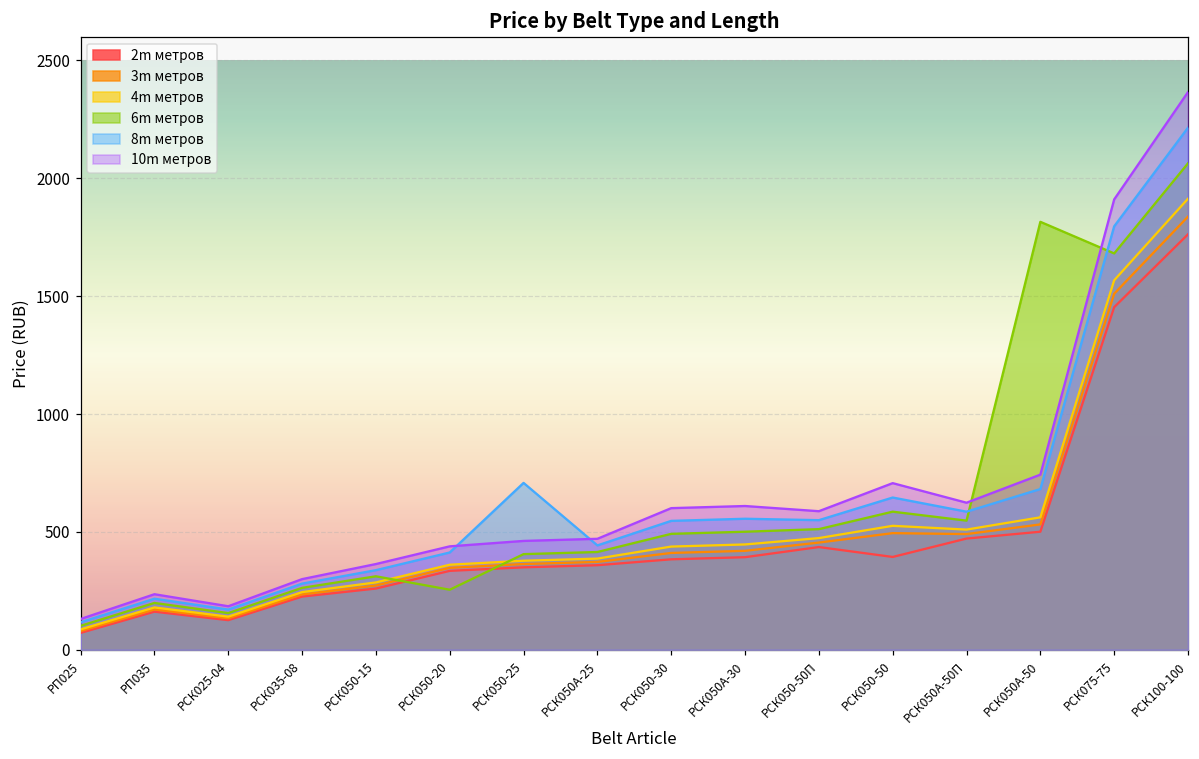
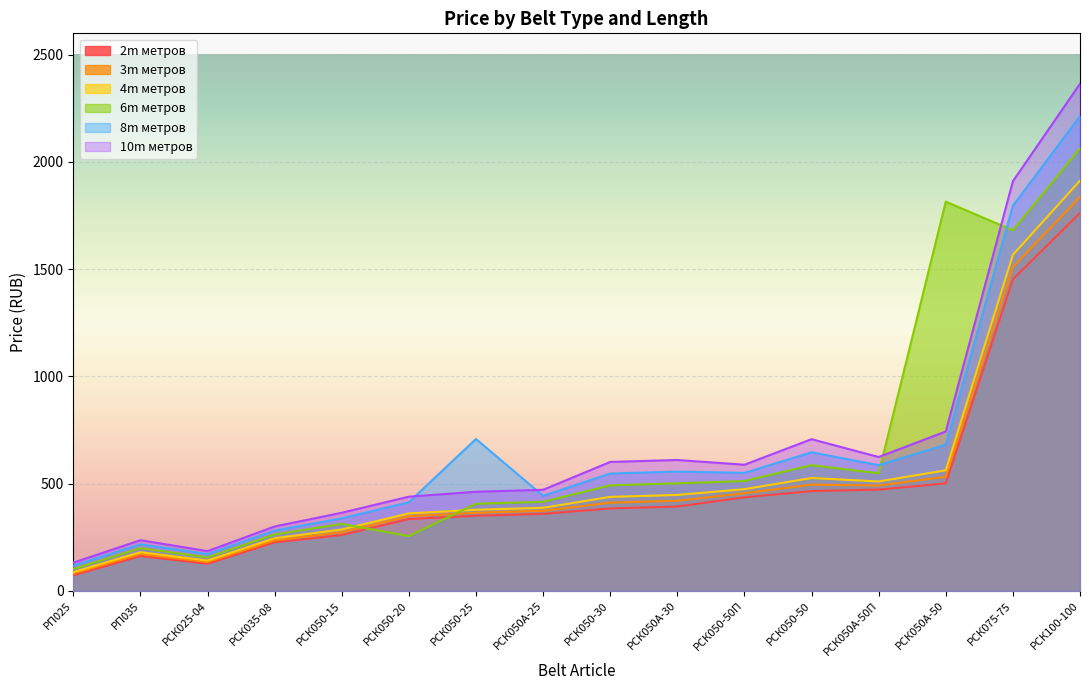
2m метров, РСК050-50: 390 -> 470
